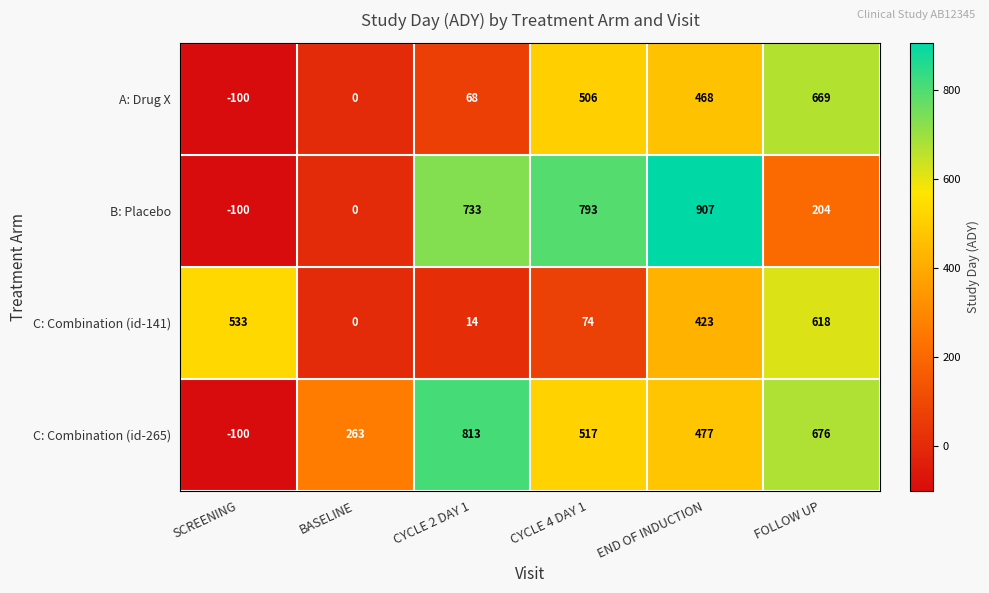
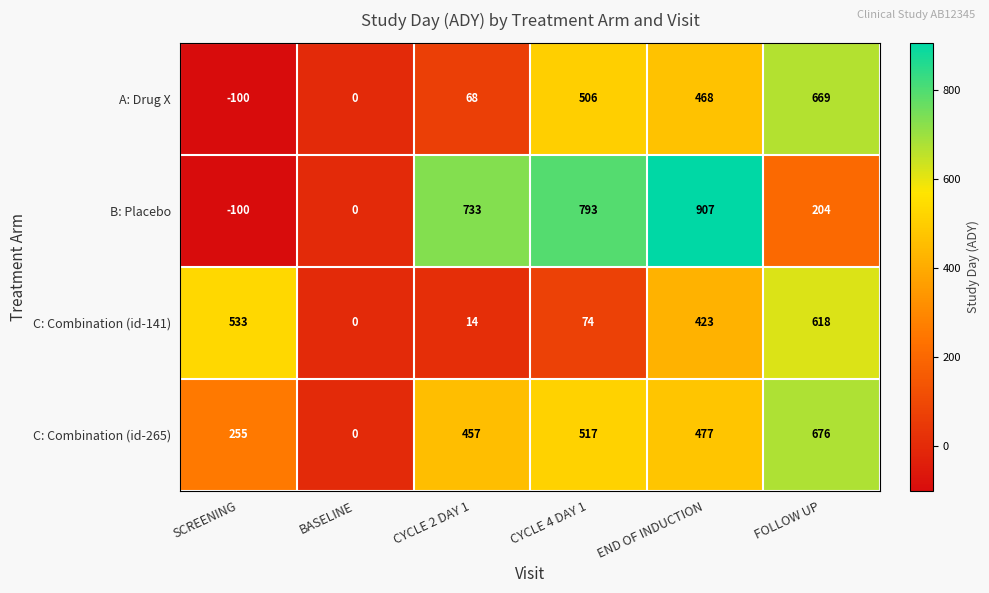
C: Combination (id-265), SCREENING: -100 -> 255
C: Combination (id-265), BASELINE: 263 -> 0
C: Combination (id-265), CYCLE 2 DAY 1: 813 -> 457
